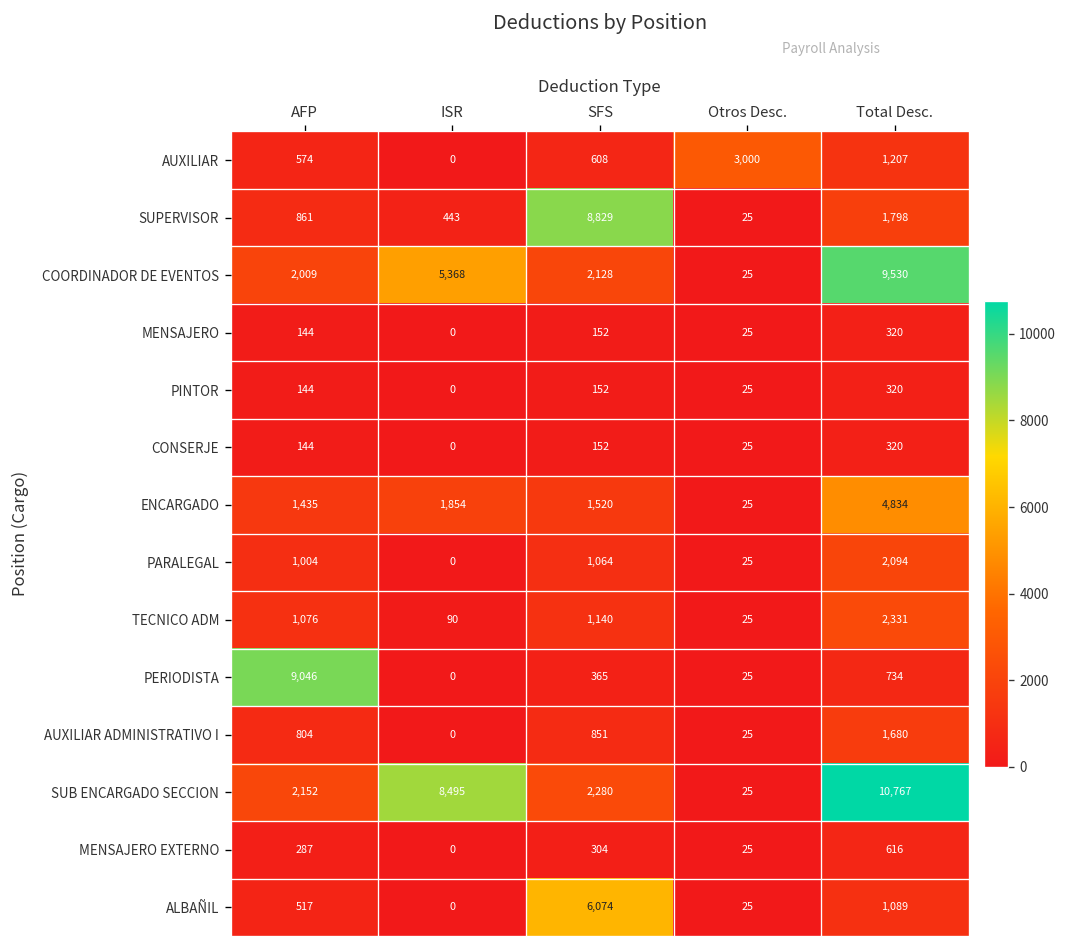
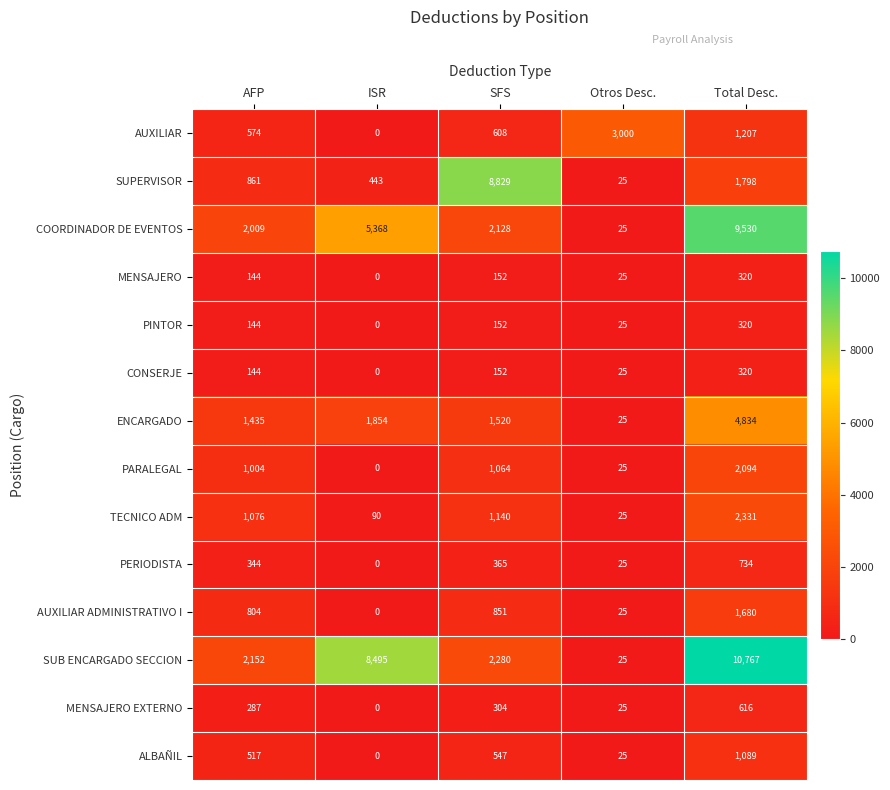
PERIODISTA, AFP: 9,046 -> 344
ALBAÑIL, SFS: 6,074 -> 547
